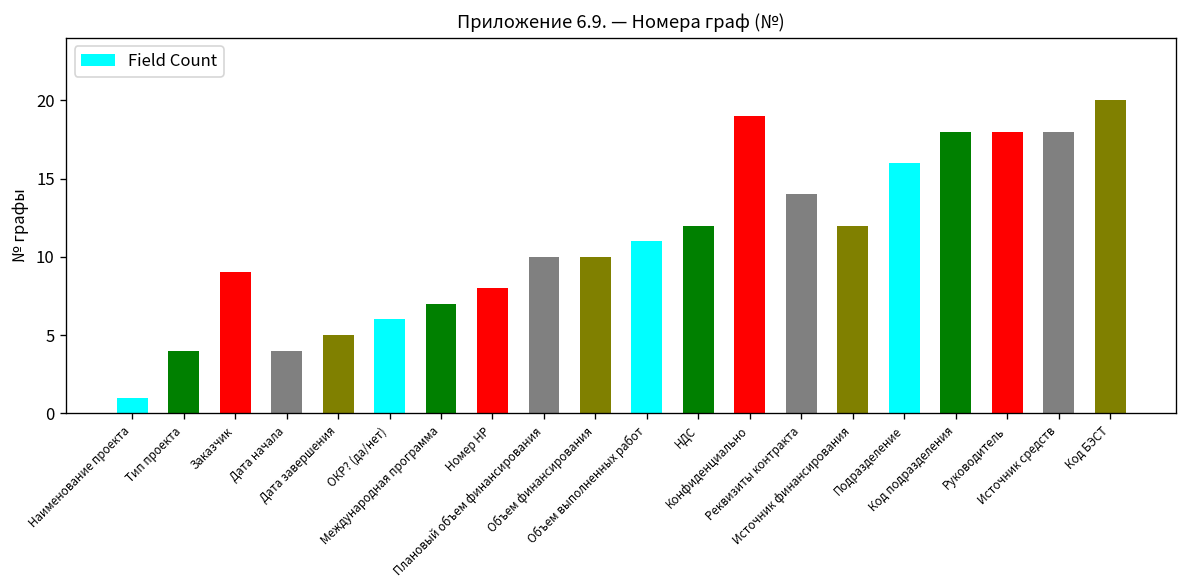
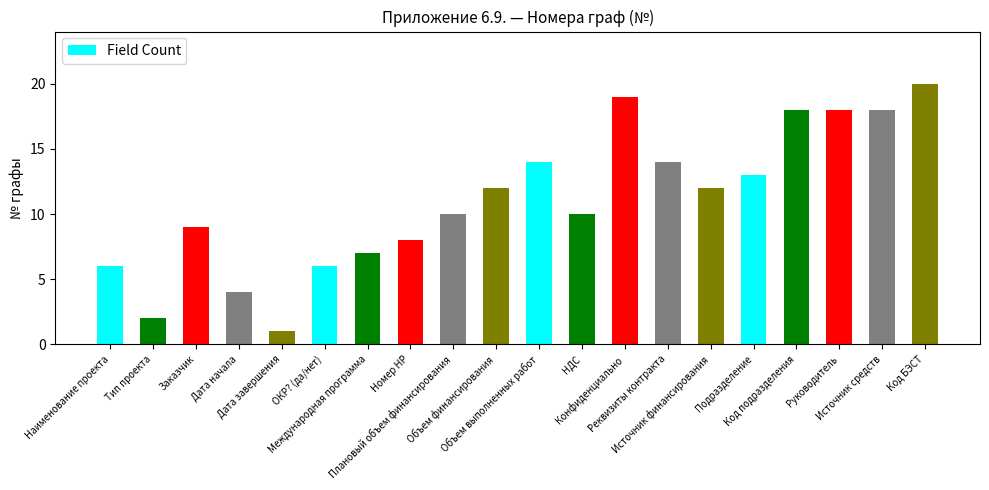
Наименование проекта: 1 -> 6
Тип проекта: 4 -> 2
Дата завершения: 5 -> 1
Объем финансирования: 10 -> 12
Объем выполненных работ: 11 -> 14
НДС: 12 -> 10
Подразделение: 16 -> 13
